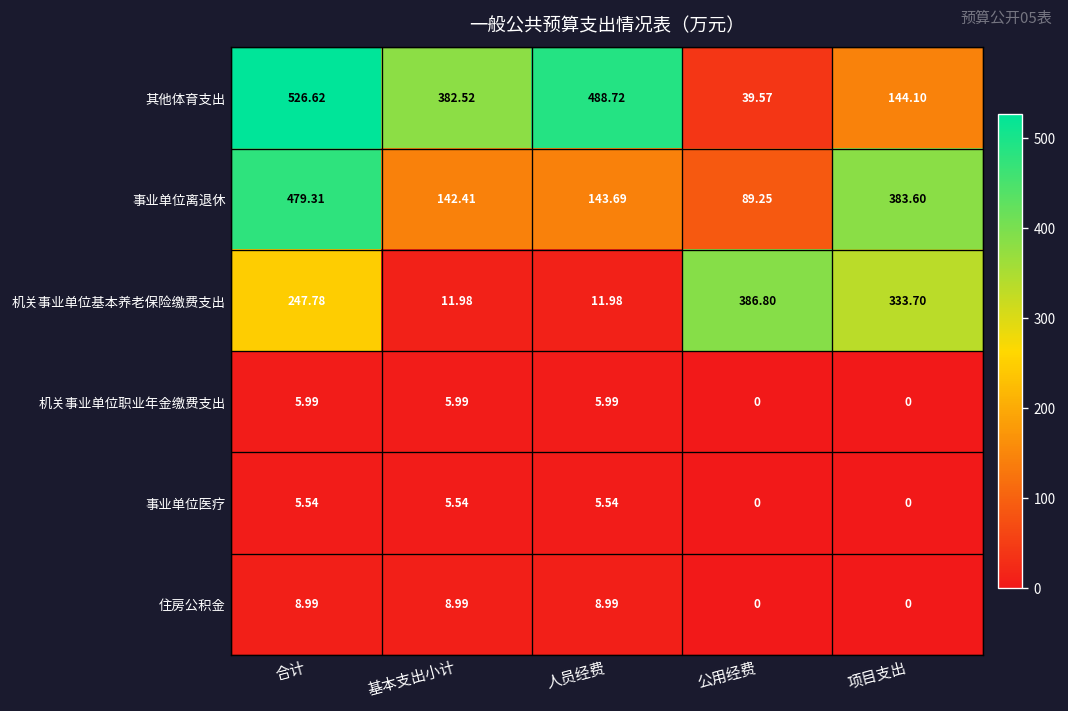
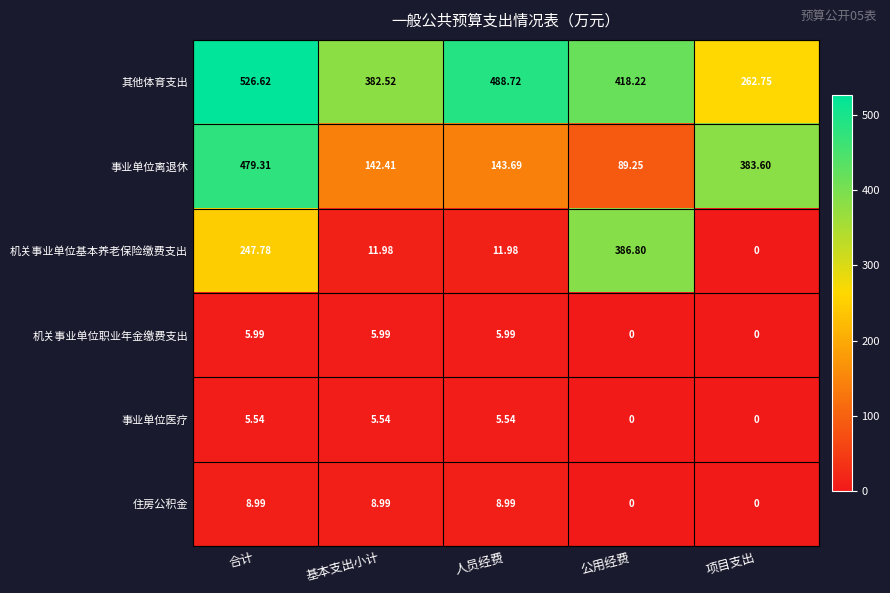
其他体育支出, 公用经费: 39.57 -> 418.22
其他体育支出, 项目支出: 144.10 -> 262.75
机关事业单位基本养老保险缴费支出, 项目支出: 333.70 -> 0
